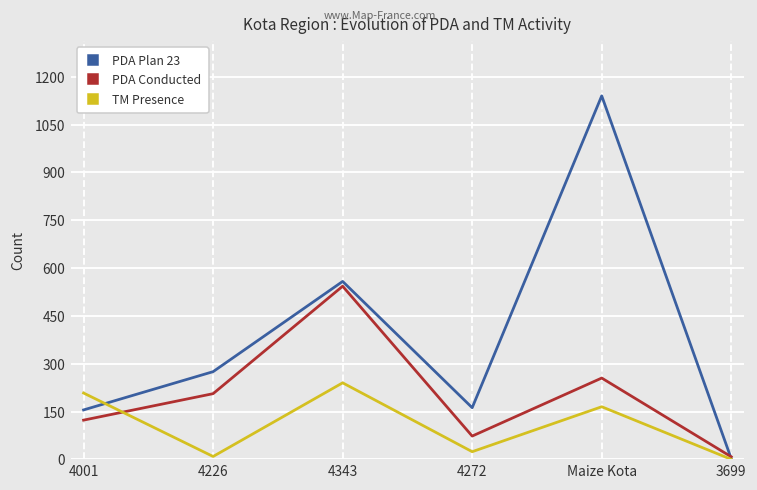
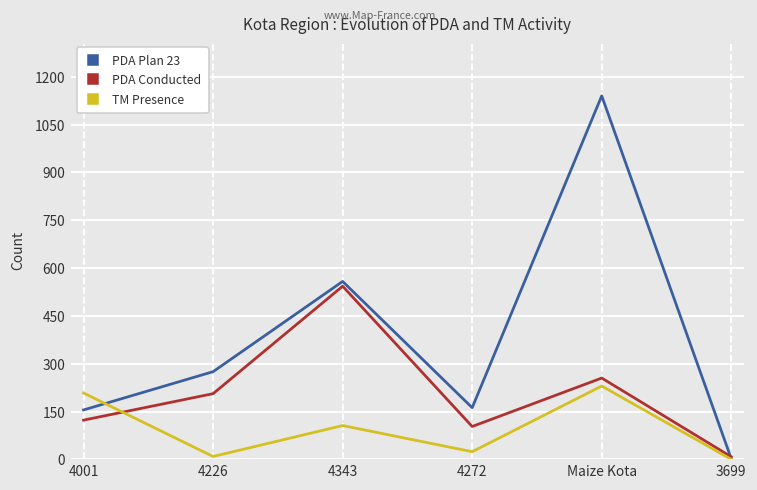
TM Presence, 4343: 240 -> 110
PDA Conducted, 4272: 70 -> 100
TM Presence, Maize Kota: 170 -> 230
